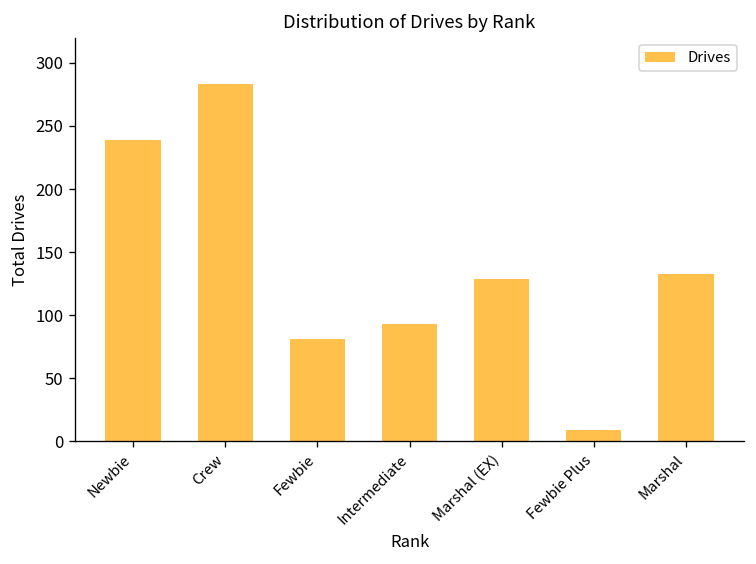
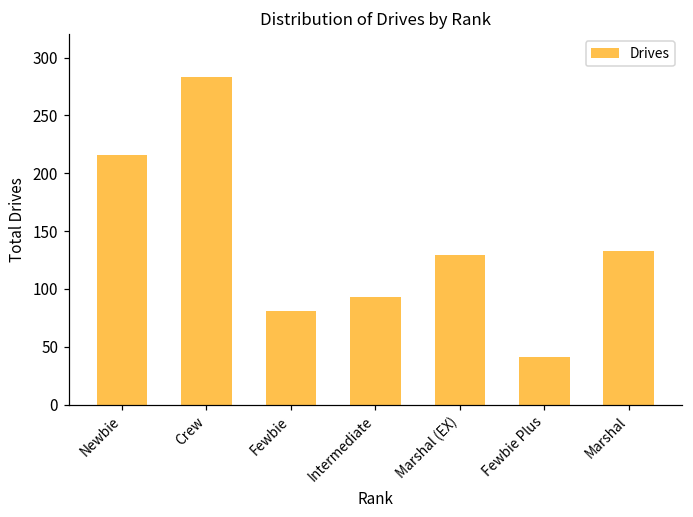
Newbie: 239 -> 216
Fewbie Plus: 9 -> 41
